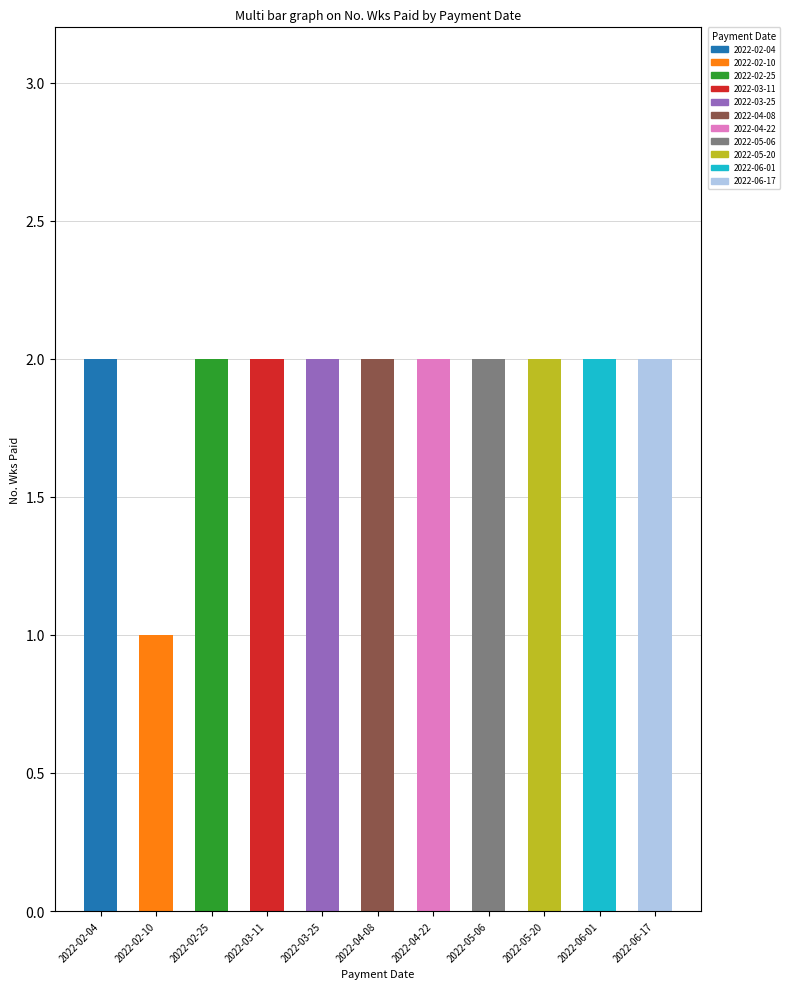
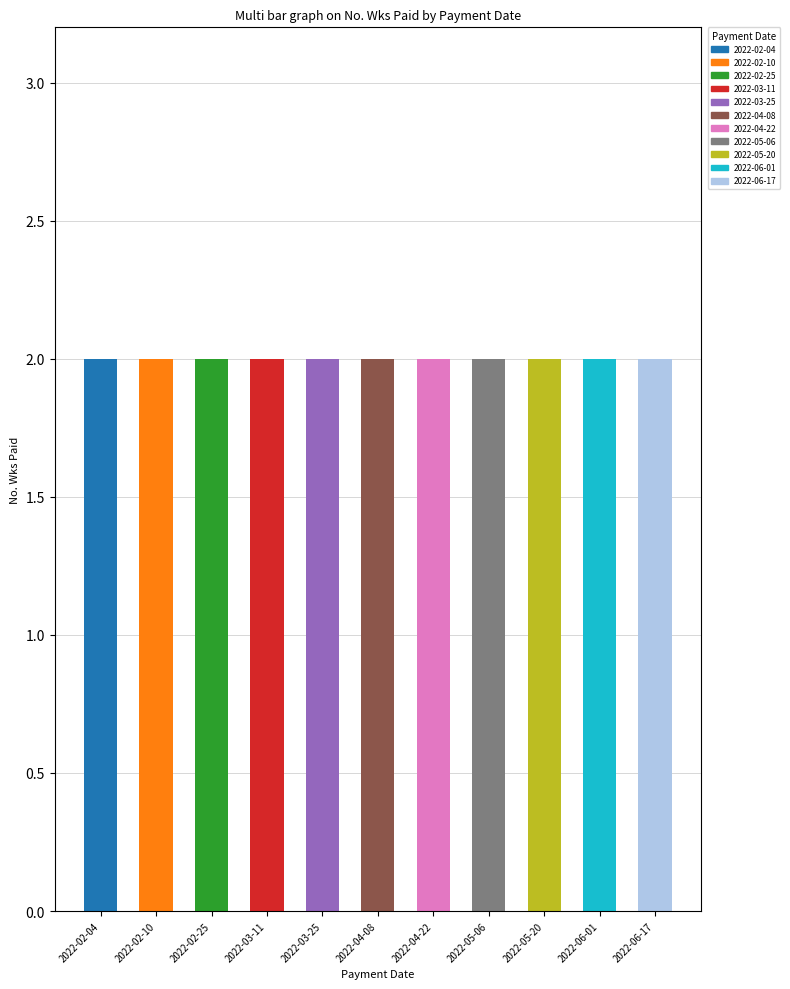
2022-02-10: 1 -> 2
